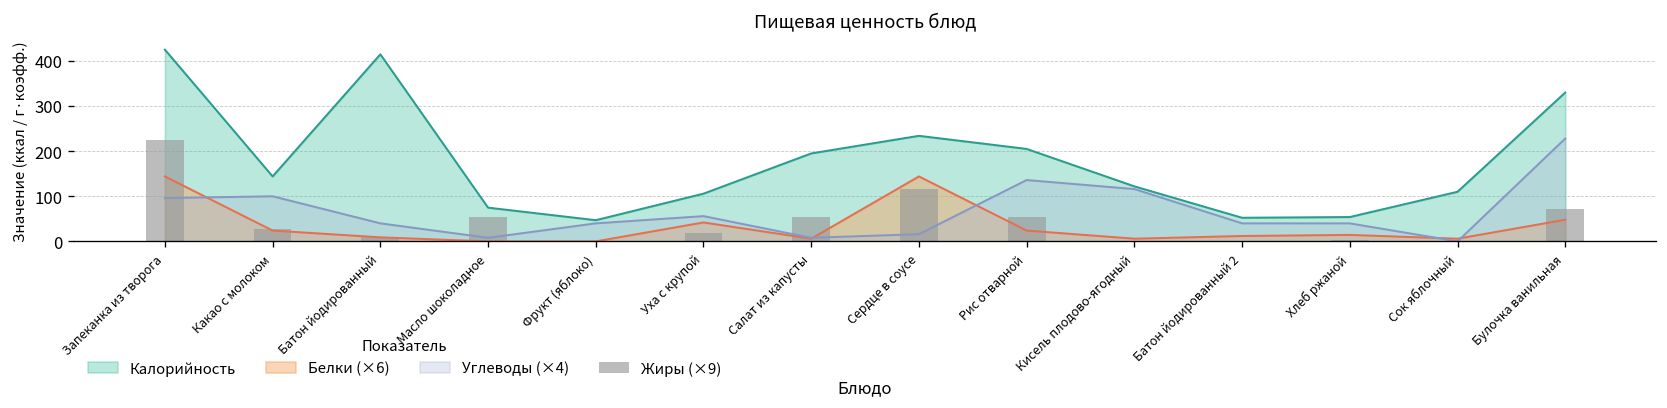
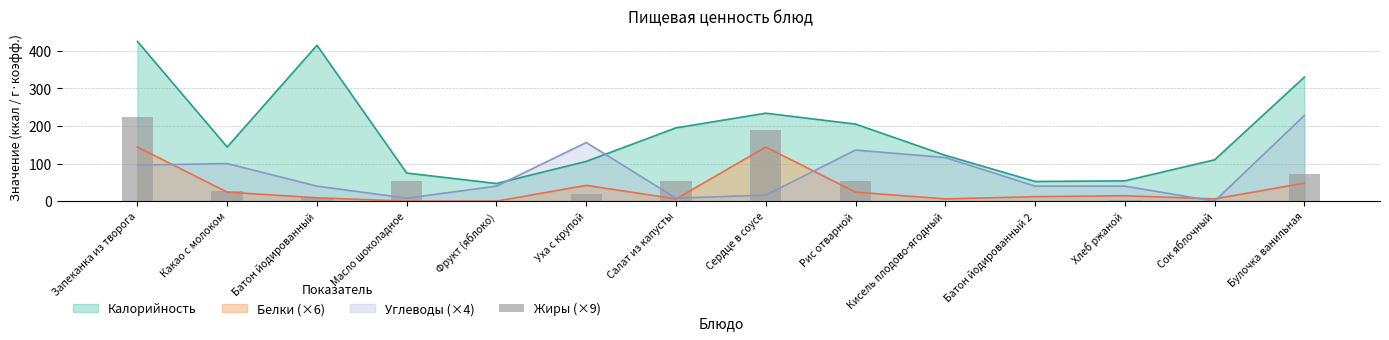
Углеводы (×4), Уха с крупой: 60 -> 160
Жиры (×9), Сердце в соусе: 120 -> 190
